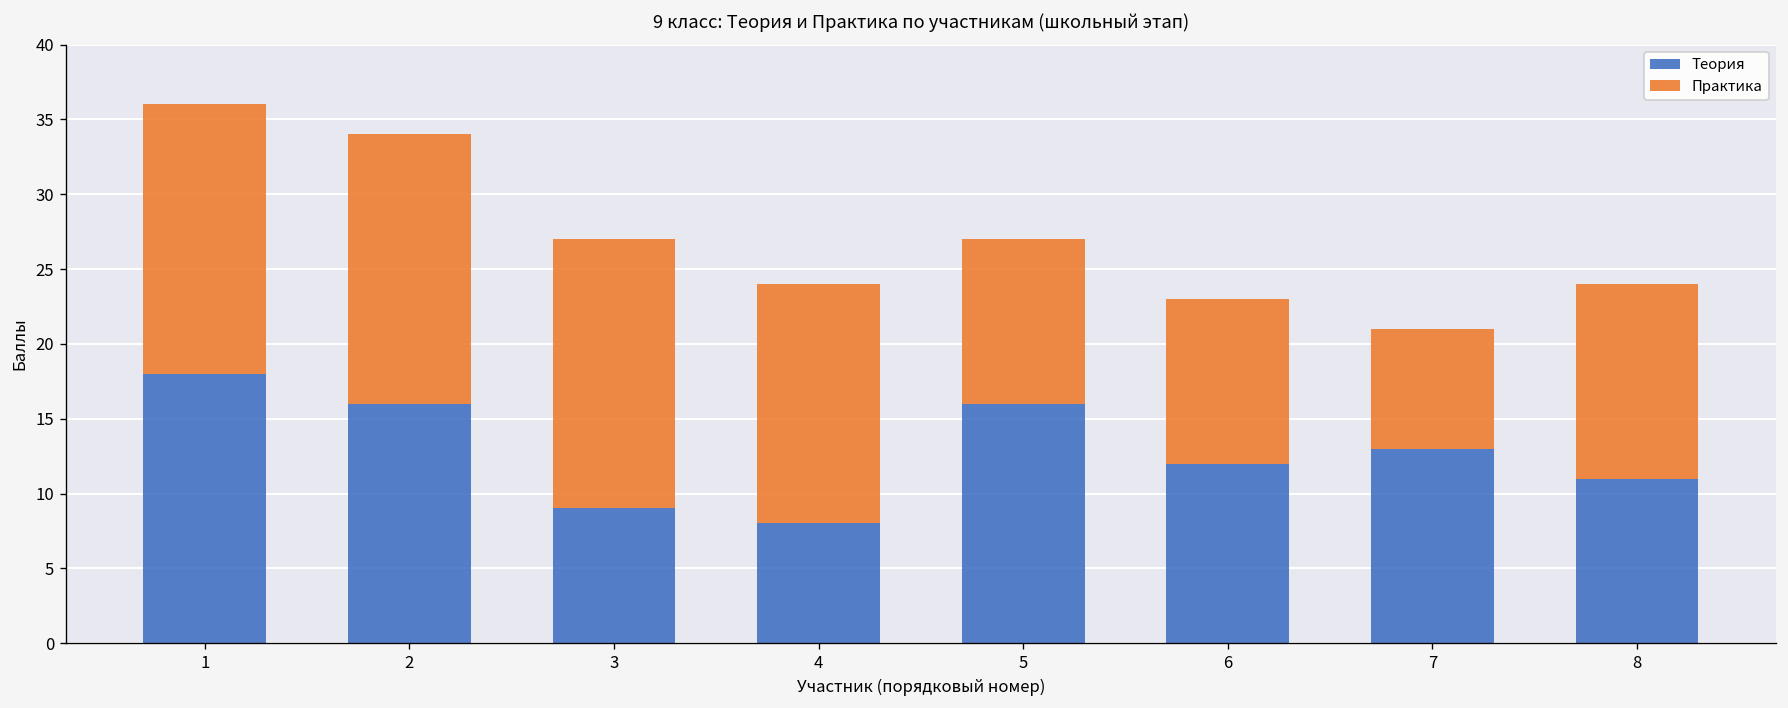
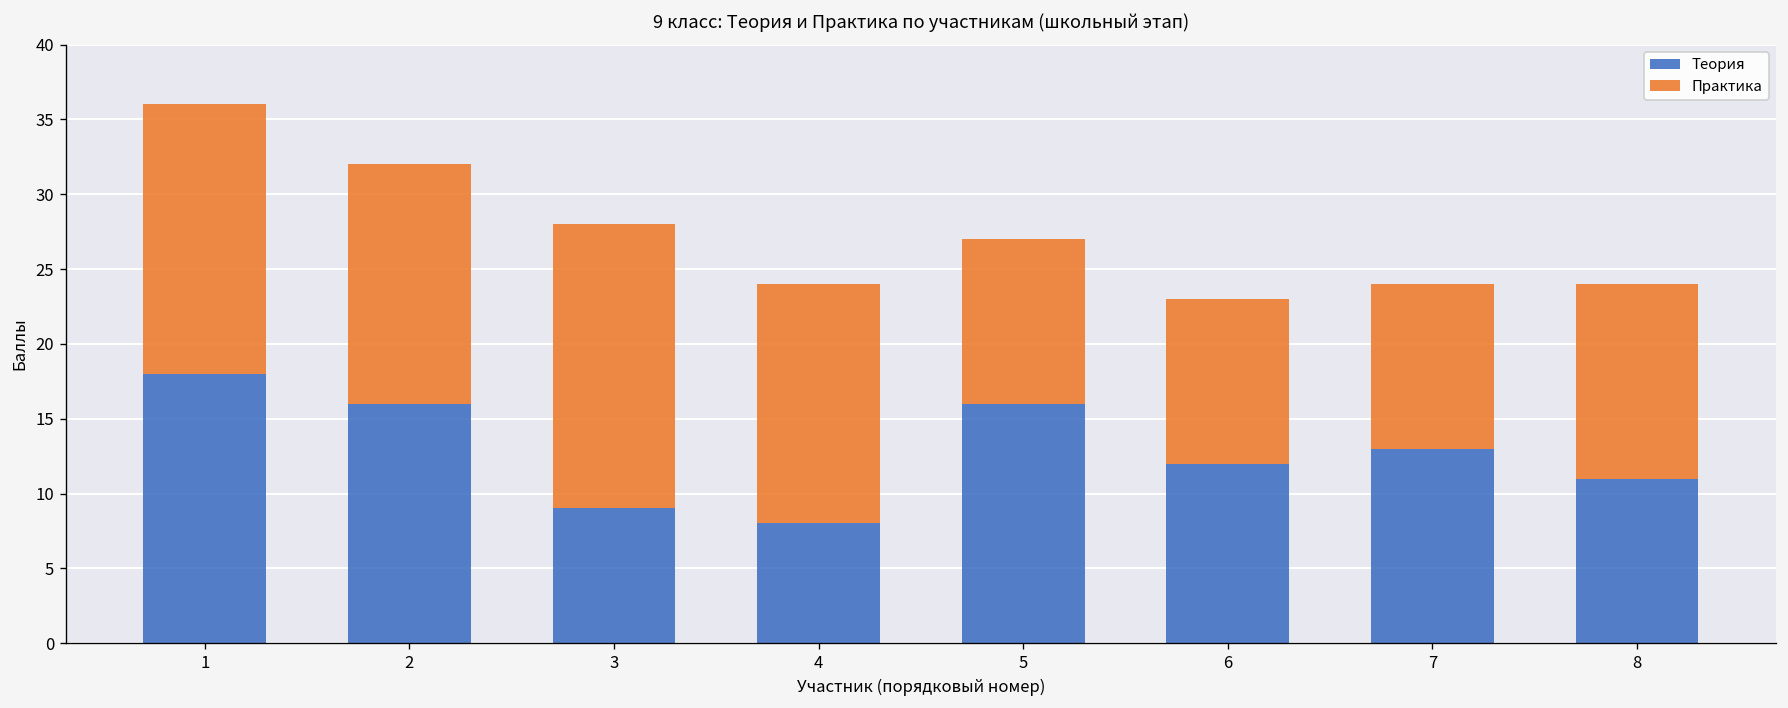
Практика, 2: 18 -> 16
Практика, 3: 18 -> 19
Практика, 7: 8 -> 11
